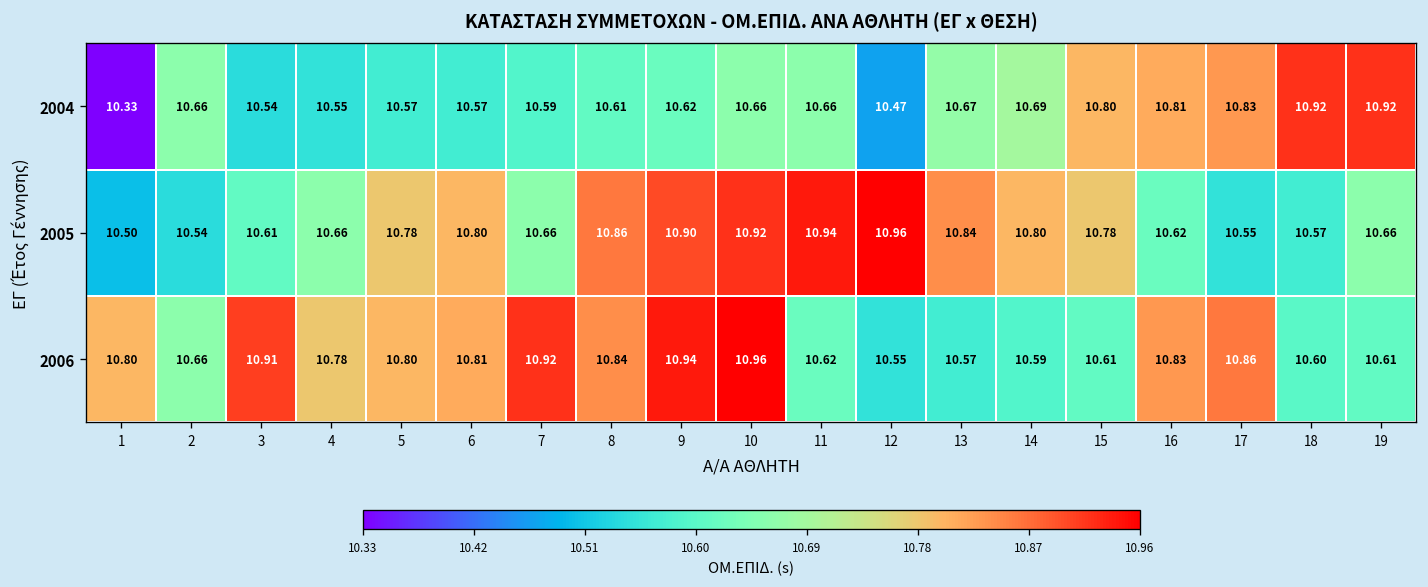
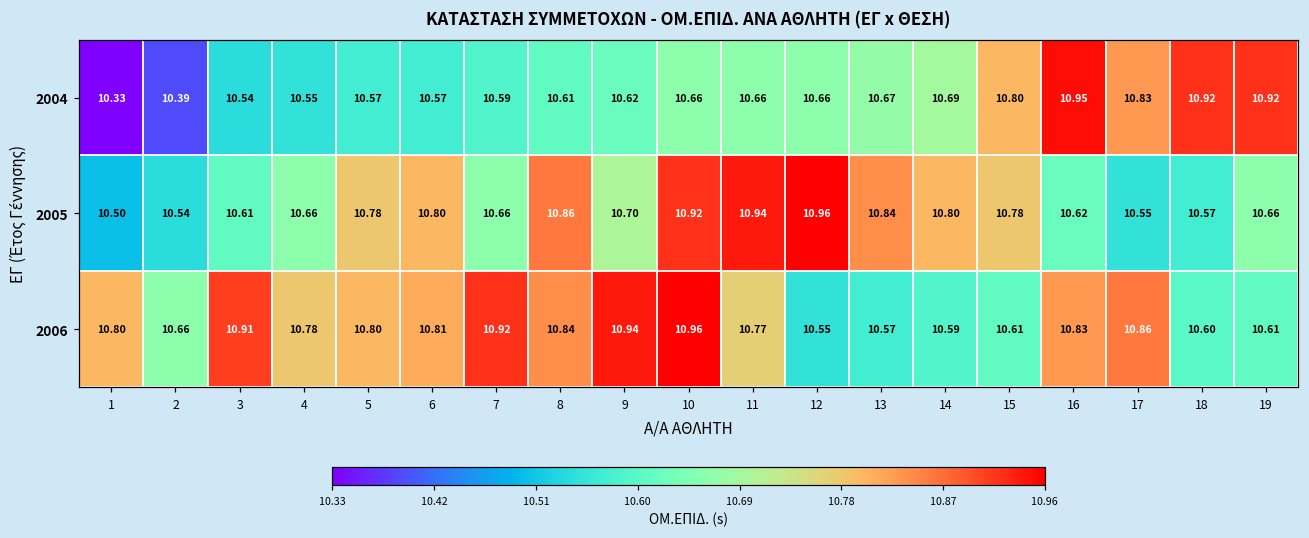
2004, 2: 10.66 -> 10.39
2004, 12: 10.47 -> 10.66
2004, 16: 10.81 -> 10.95
2005, 9: 10.90 -> 10.70
2006, 11: 10.62 -> 10.77
